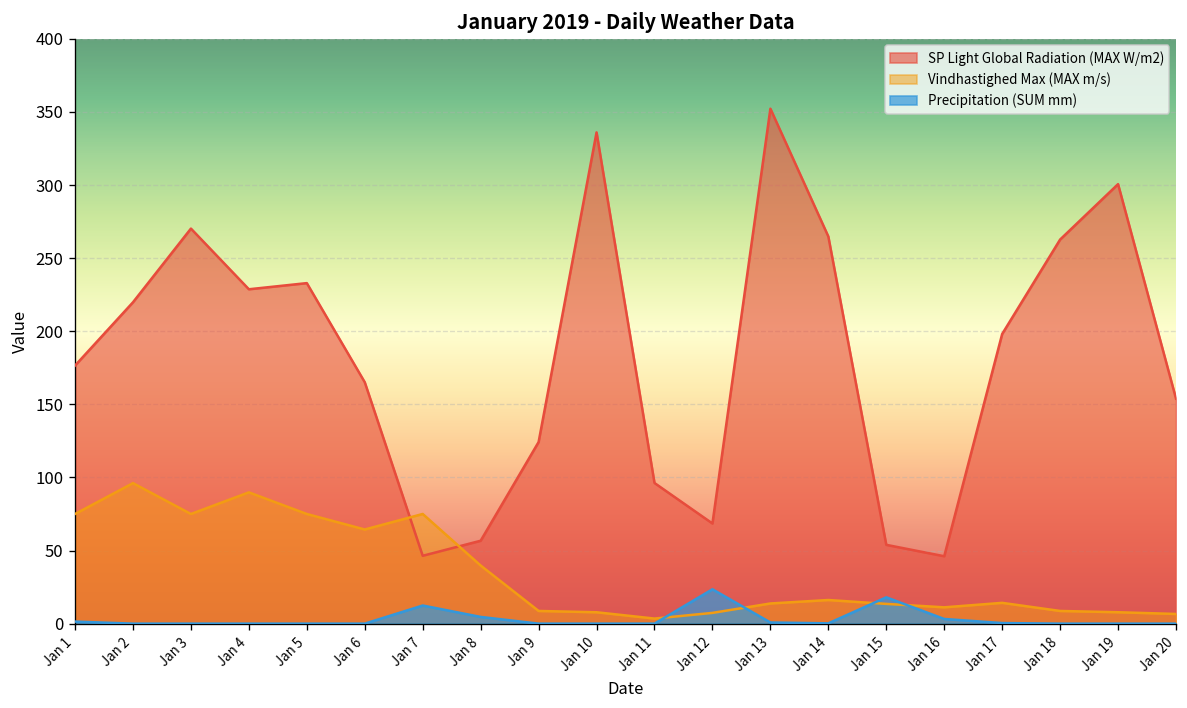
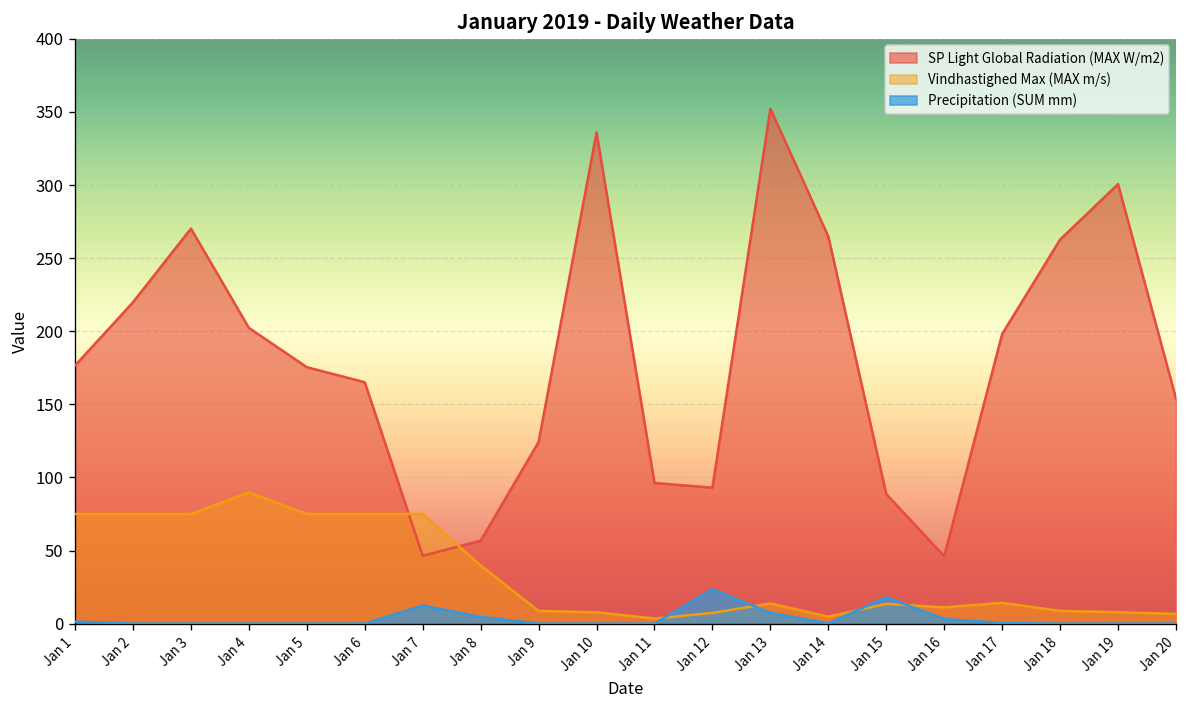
Vindhastighed Max (MAX m/s), Jan 2: 96 -> 75
SP Light Global Radiation (MAX W/m2), Jan 4: 229 -> 202
SP Light Global Radiation (MAX W/m2), Jan 5: 233 -> 175
Vindhastighed Max (MAX m/s), Jan 6: 64 -> 75
SP Light Global Radiation (MAX W/m2), Jan 12: 69 -> 93
Precipitation (SUM mm), Jan 13: 1 -> 7
Vindhastighed Max (MAX m/s), Jan 14: 16 -> 5
SP Light Global Radiation (MAX W/m2), Jan 15: 54 -> 89
